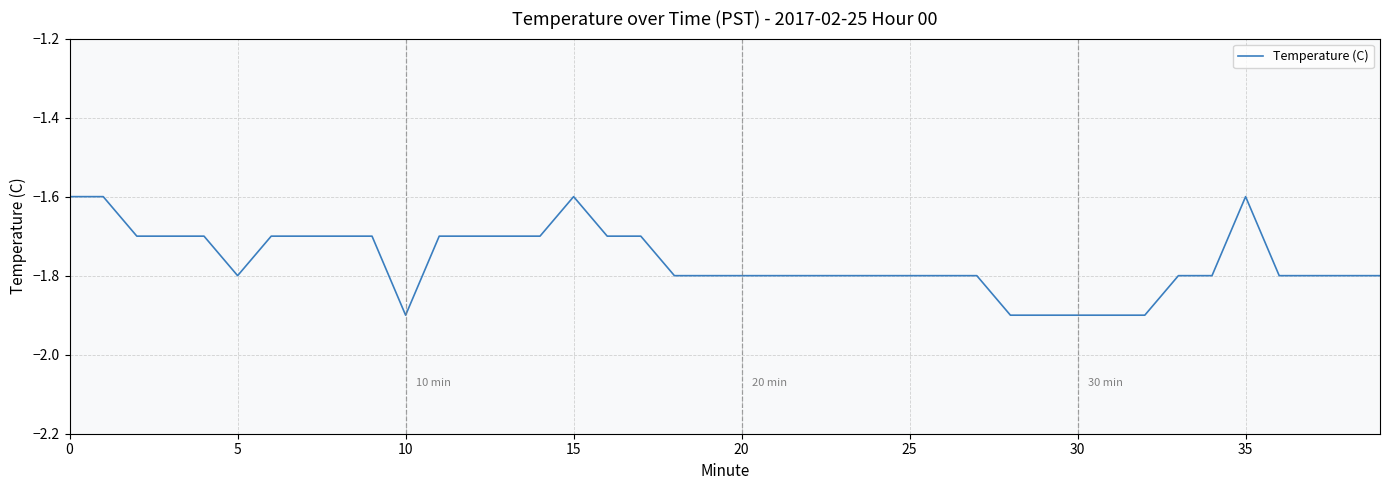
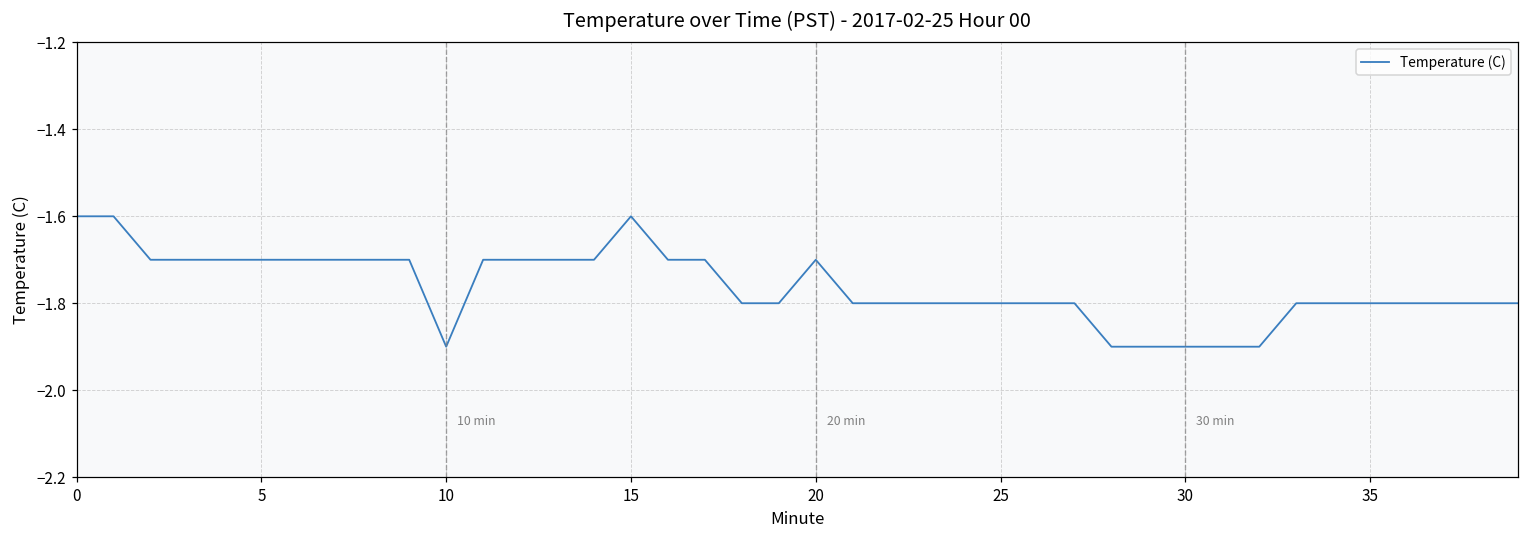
5: -1.8 -> -1.7
20: -1.8 -> -1.7
35: -1.6 -> -1.8
